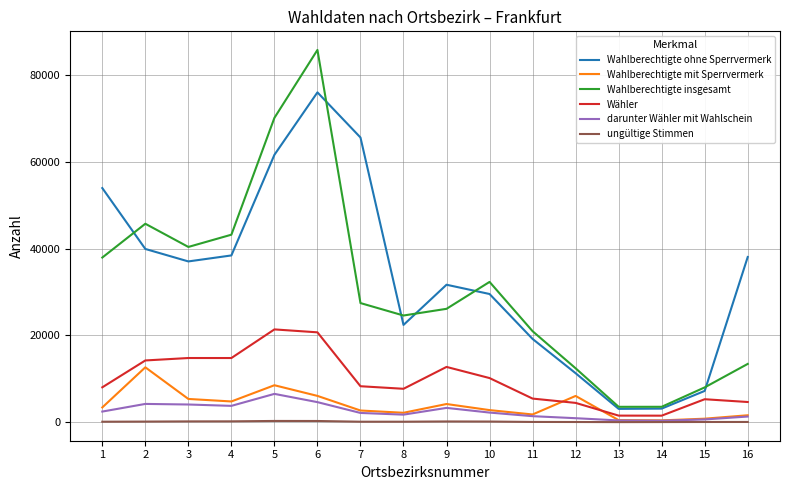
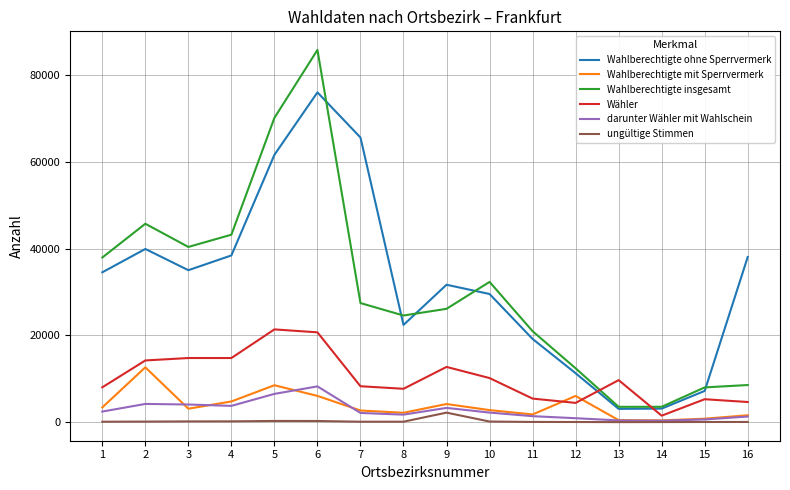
Wahlberechtigte ohne Sperrvermerk, 1: 54000 -> 35000
Wahlberechtigte ohne Sperrvermerk, 3: 37000 -> 35000
Wahlberechtigte mit Sperrvermerk, 3: 5000 -> 3000
darunter Wähler mit Wahlschein, 6: 5000 -> 8000
ungültige Stimmen, 9: 0 -> 2000
Wähler, 13: 2000 -> 10000
Wahlberechtigte insgesamt, 16: 13000 -> 9000
